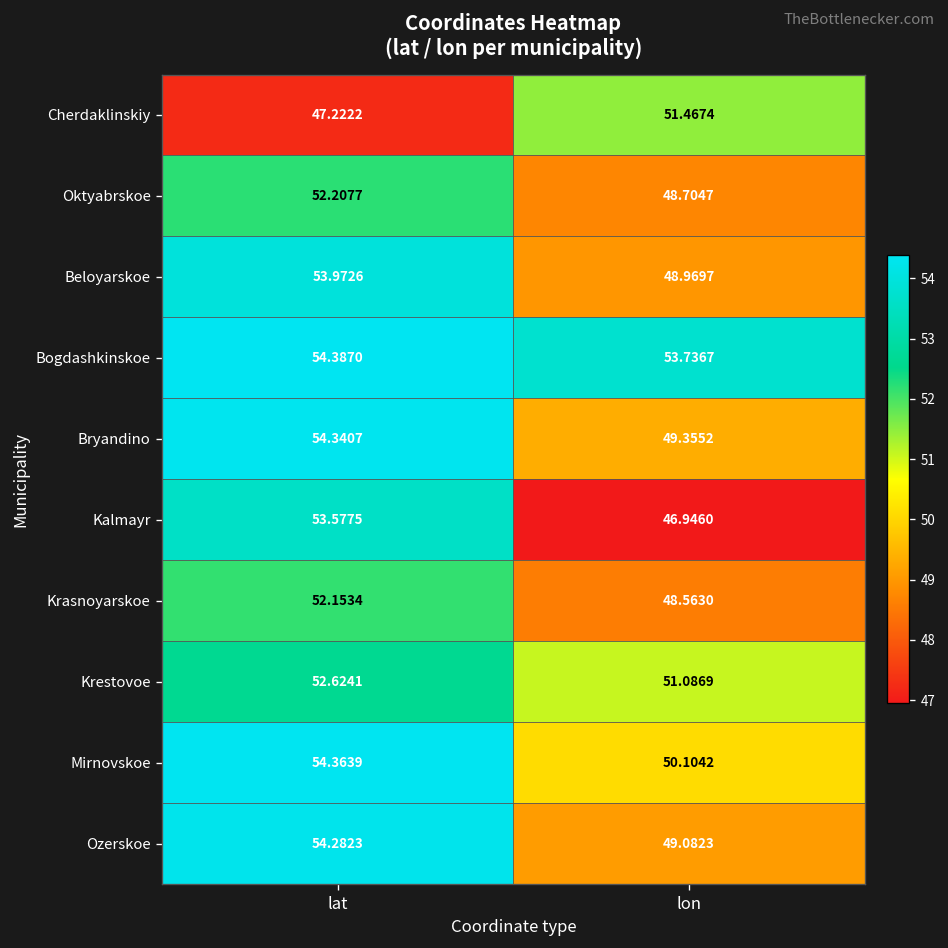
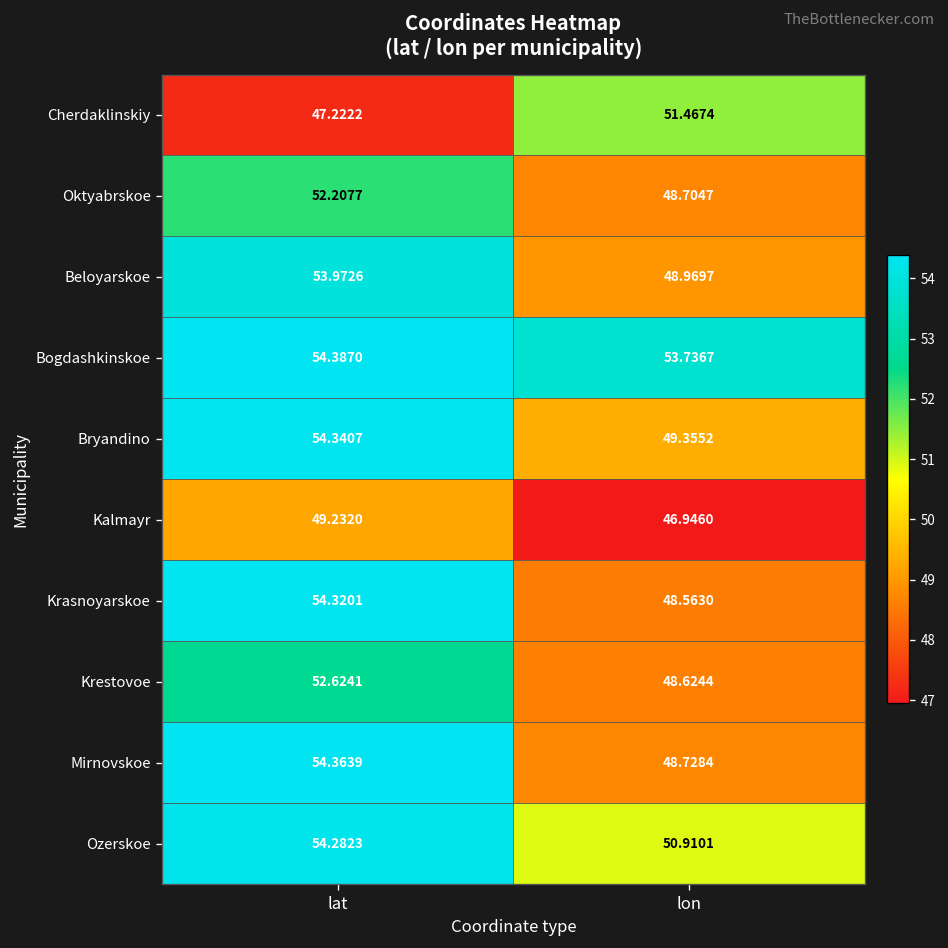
Kalmayr, lat: 53.5775 -> 49.2320
Krasnoyarskoe, lat: 52.1534 -> 54.3201
Krestovoe, lon: 51.0869 -> 48.6244
Mirnovskoe, lon: 50.1042 -> 48.7284
Ozerskoe, lon: 49.0823 -> 50.9101
